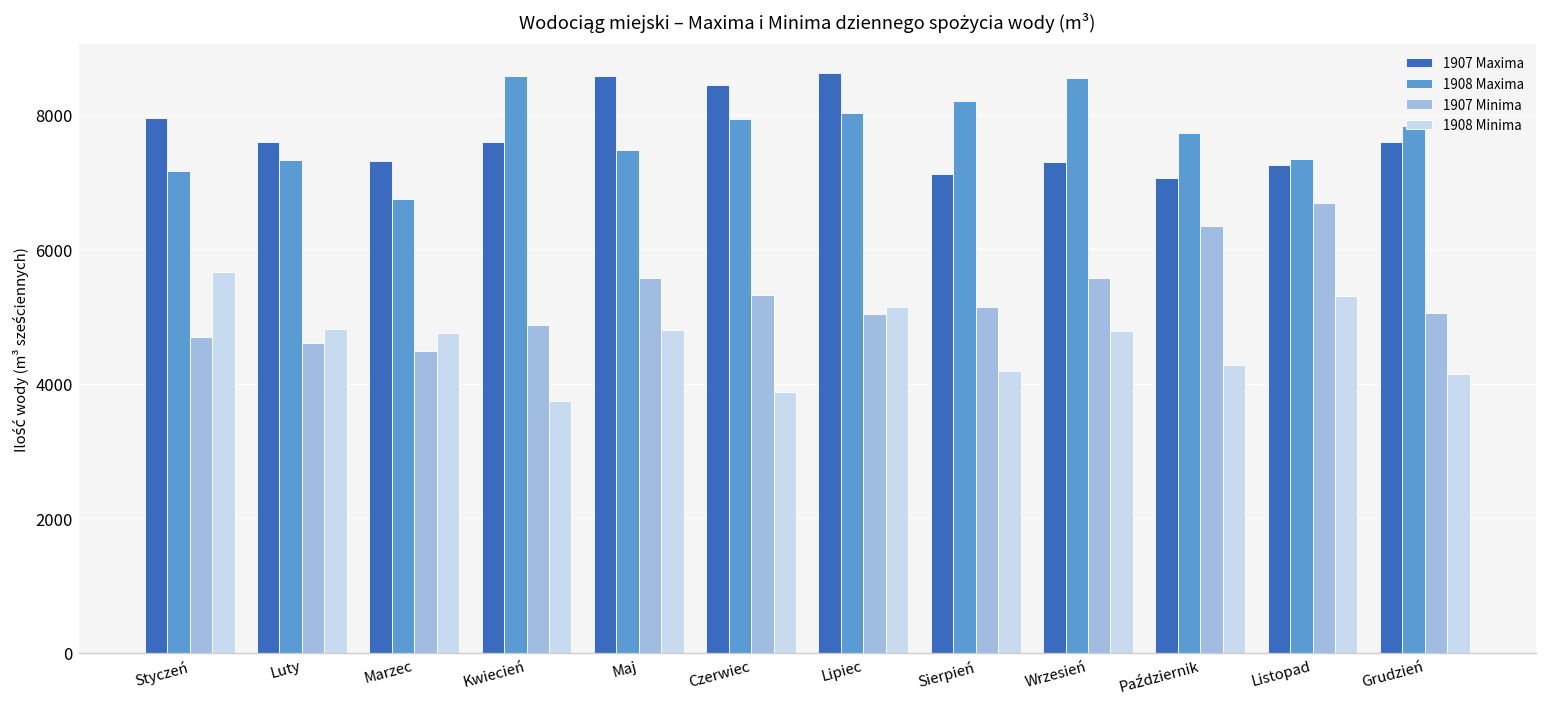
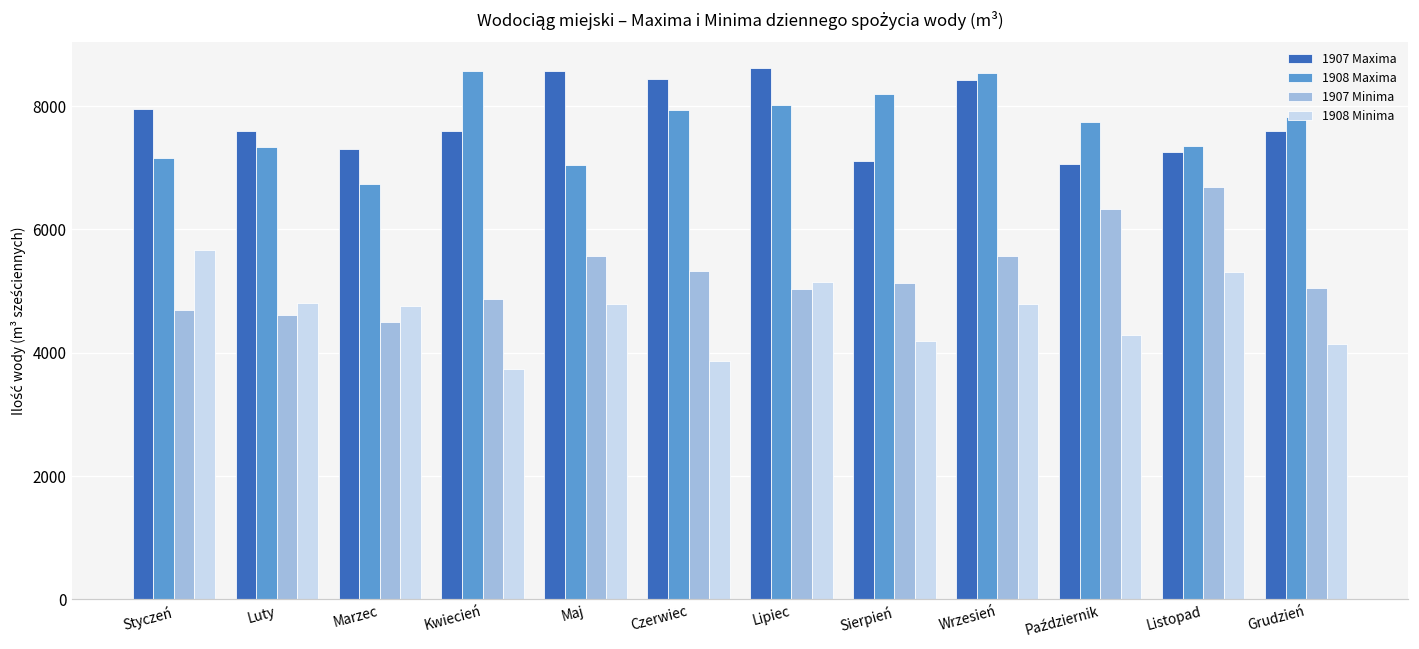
1908 Maxima, Maj: 7500 -> 7000
1907 Maxima, Wrzesień: 7300 -> 8400
